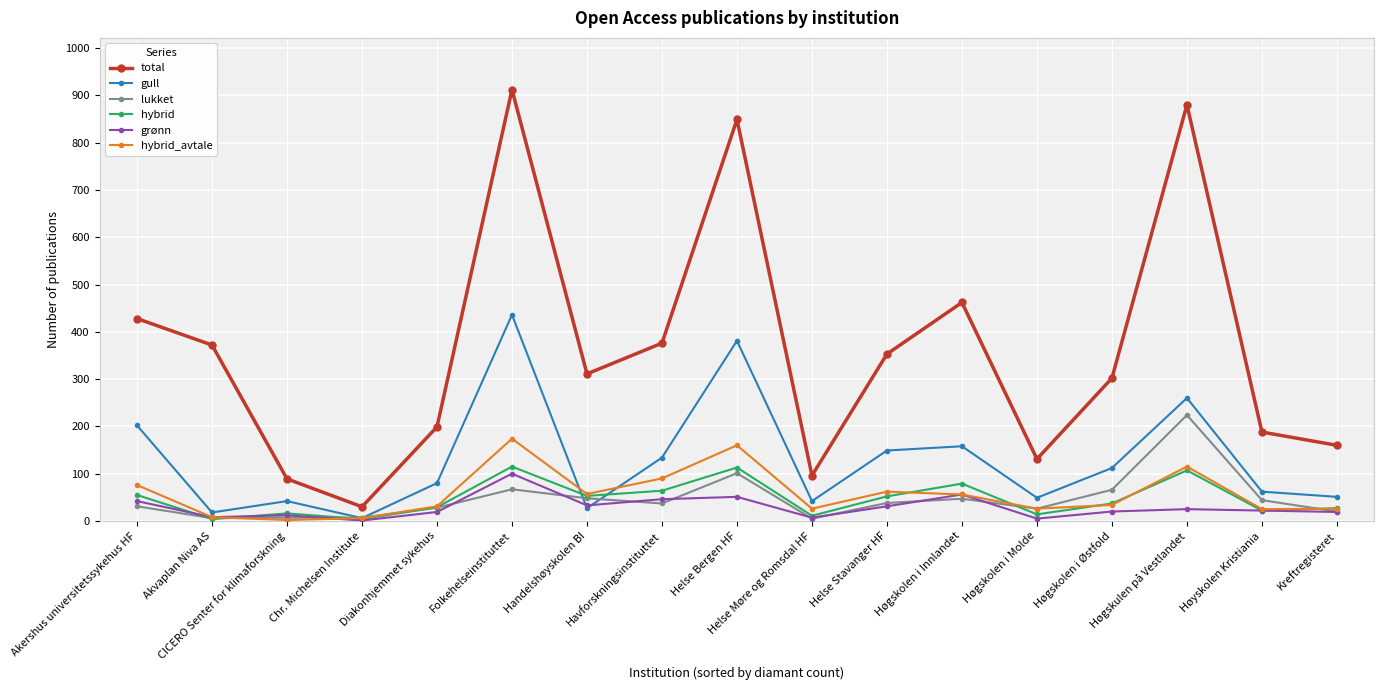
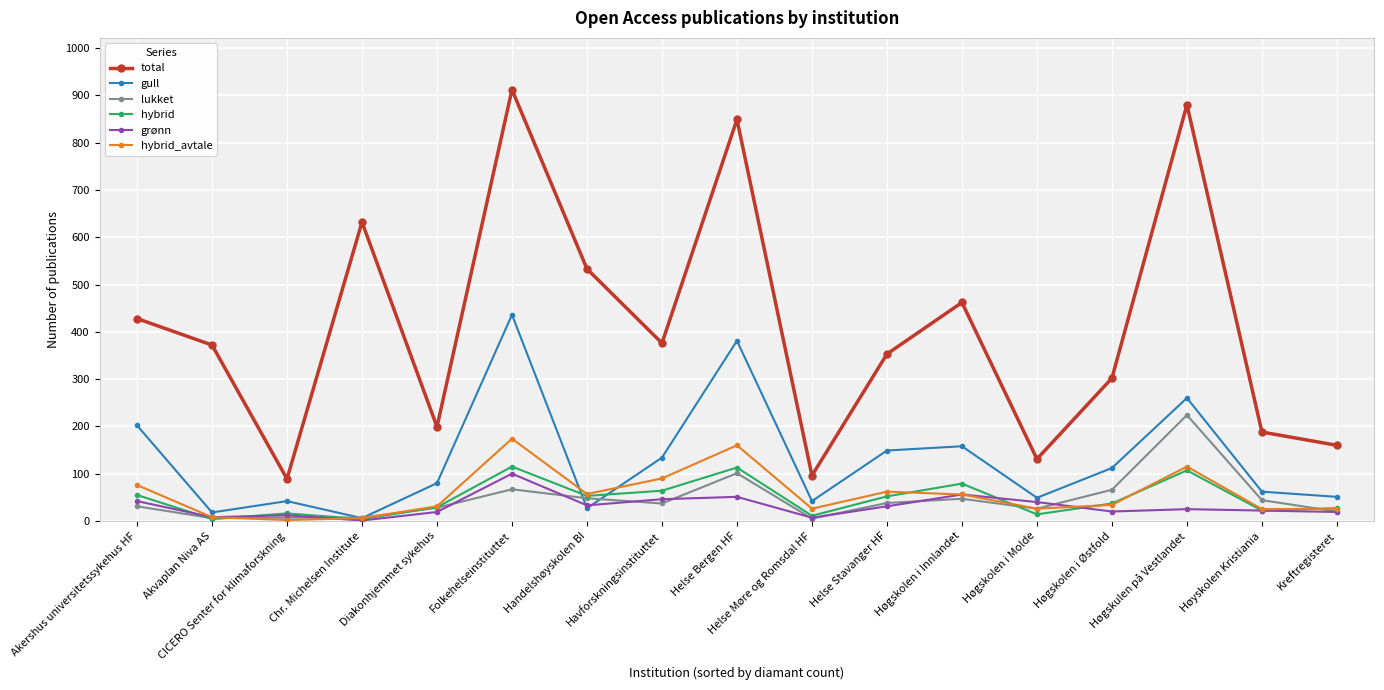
total, Chr. Michelsen Institute: 30 -> 630
total, Handelshøyskolen BI: 310 -> 530
grønn, Høgskolen i Molde: 10 -> 40
